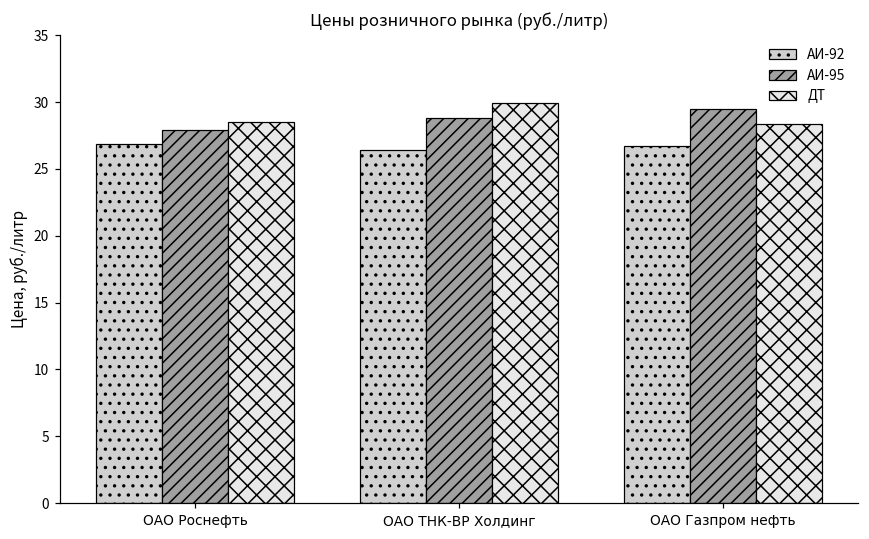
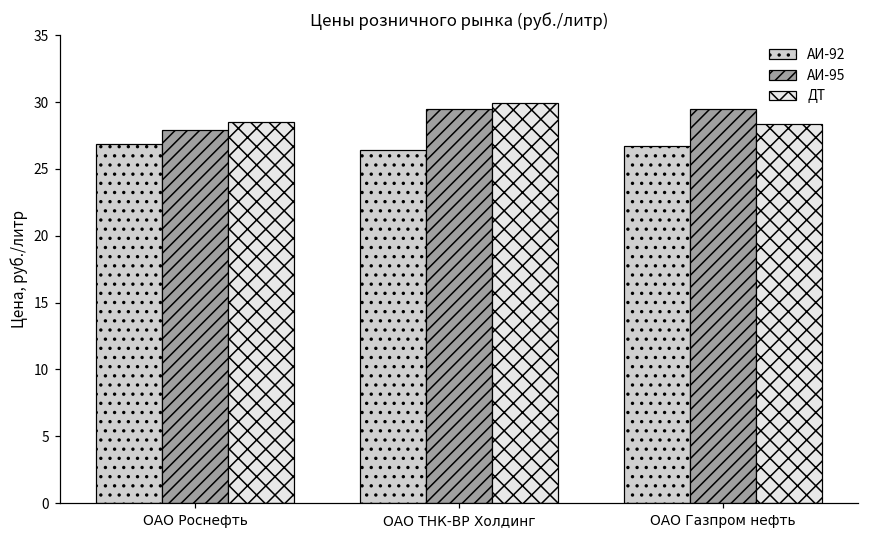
АИ-95, ОАО ТНК-ВР Холдинг: 28.8 -> 29.5
